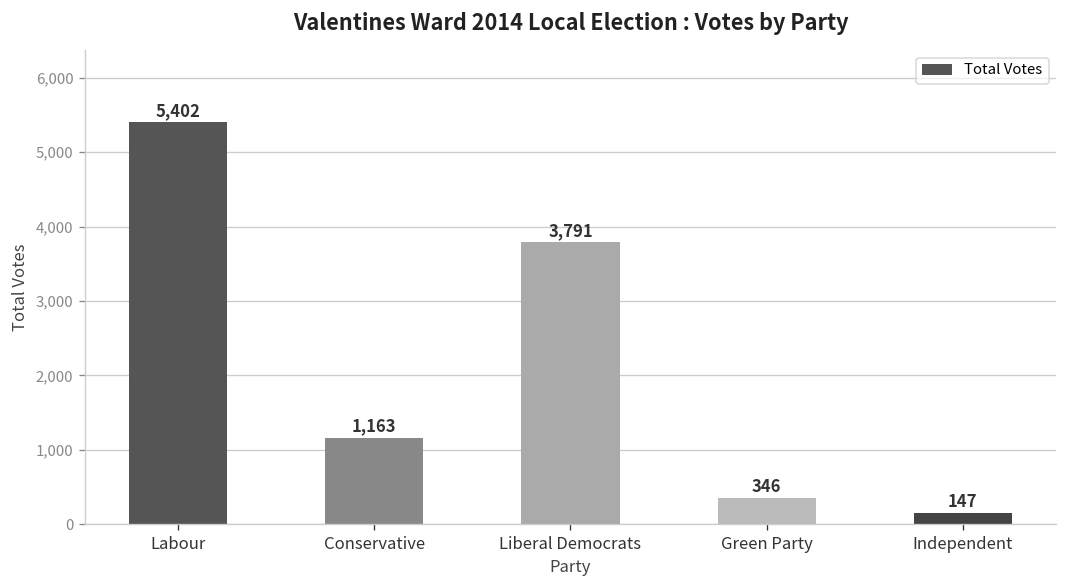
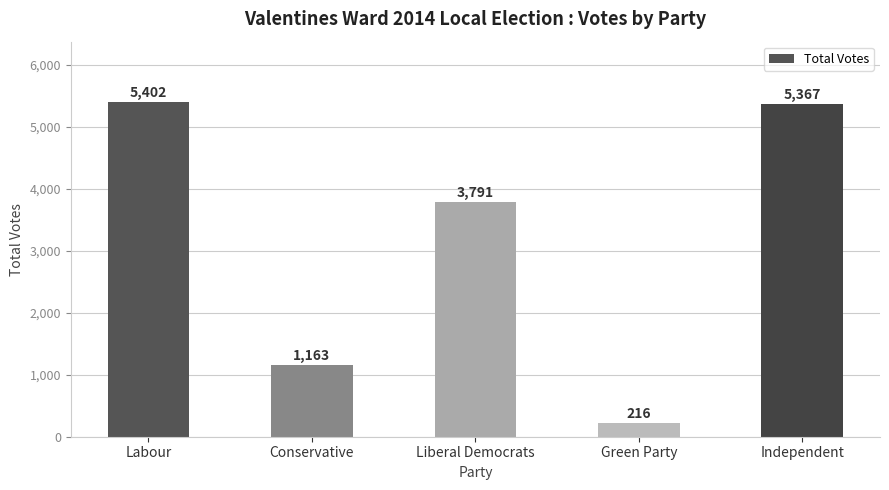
Green Party: 346 -> 216
Independent: 147 -> 5,367
